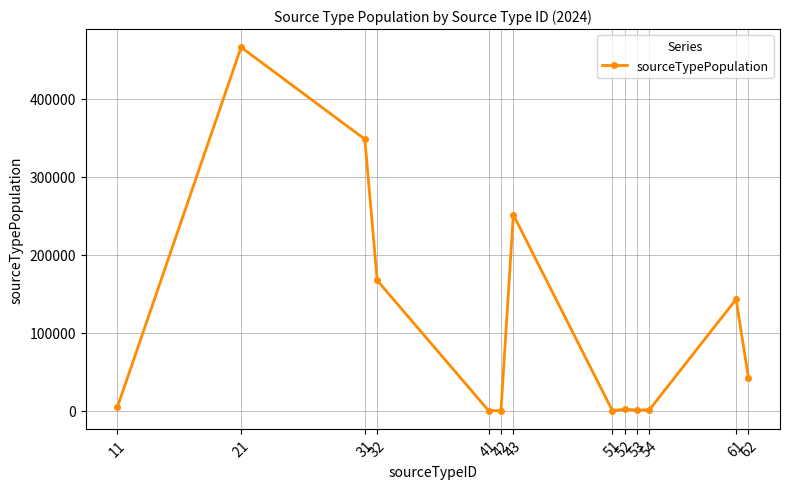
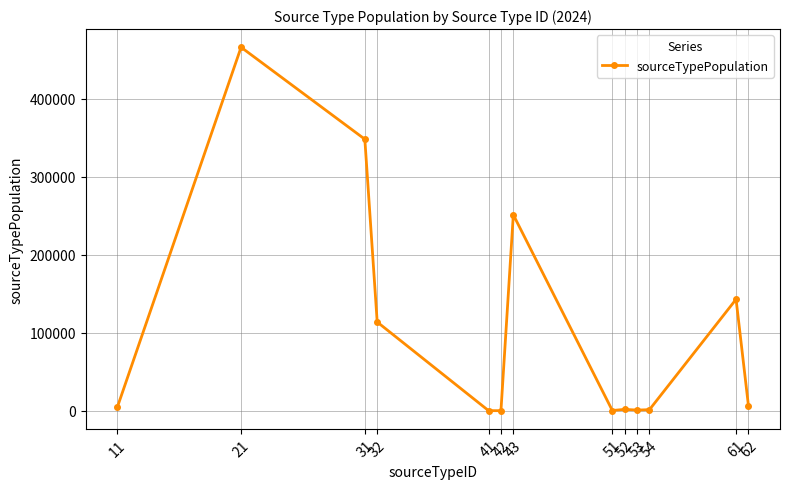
32: 170000 -> 110000
62: 40000 -> 10000
